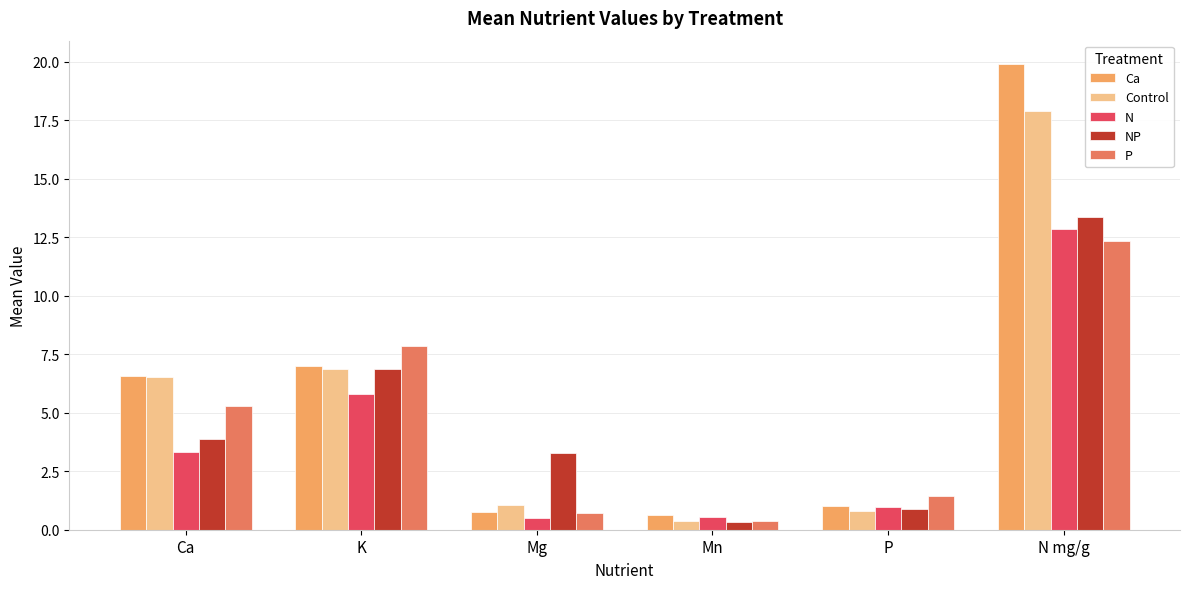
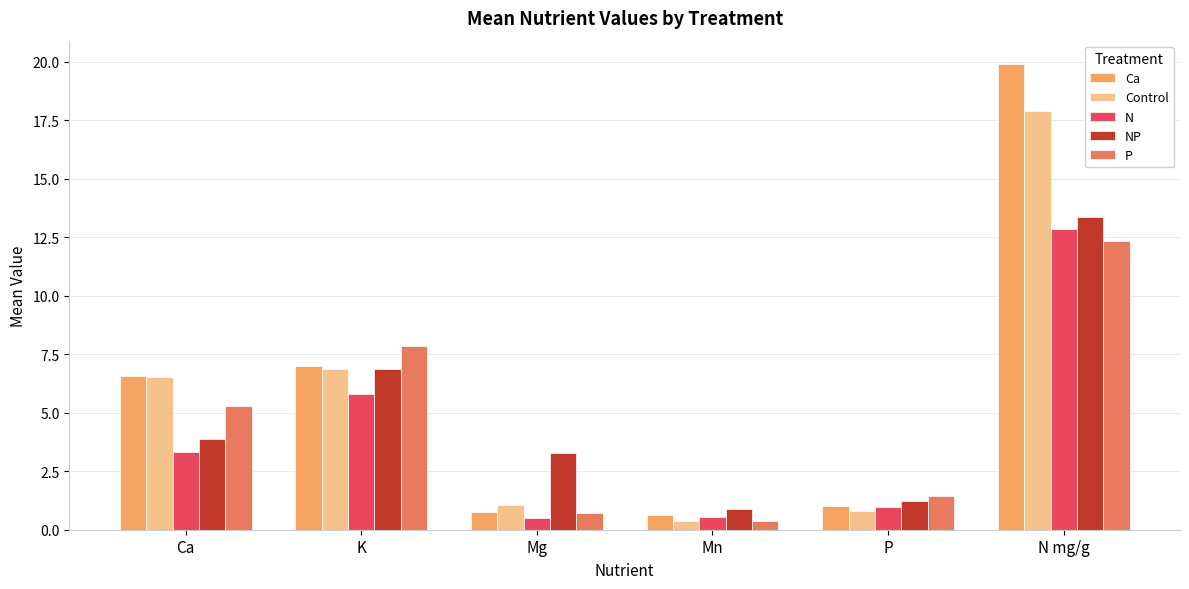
NP, Mn: 0.3 -> 0.9
NP, P: 0.9 -> 1.2
